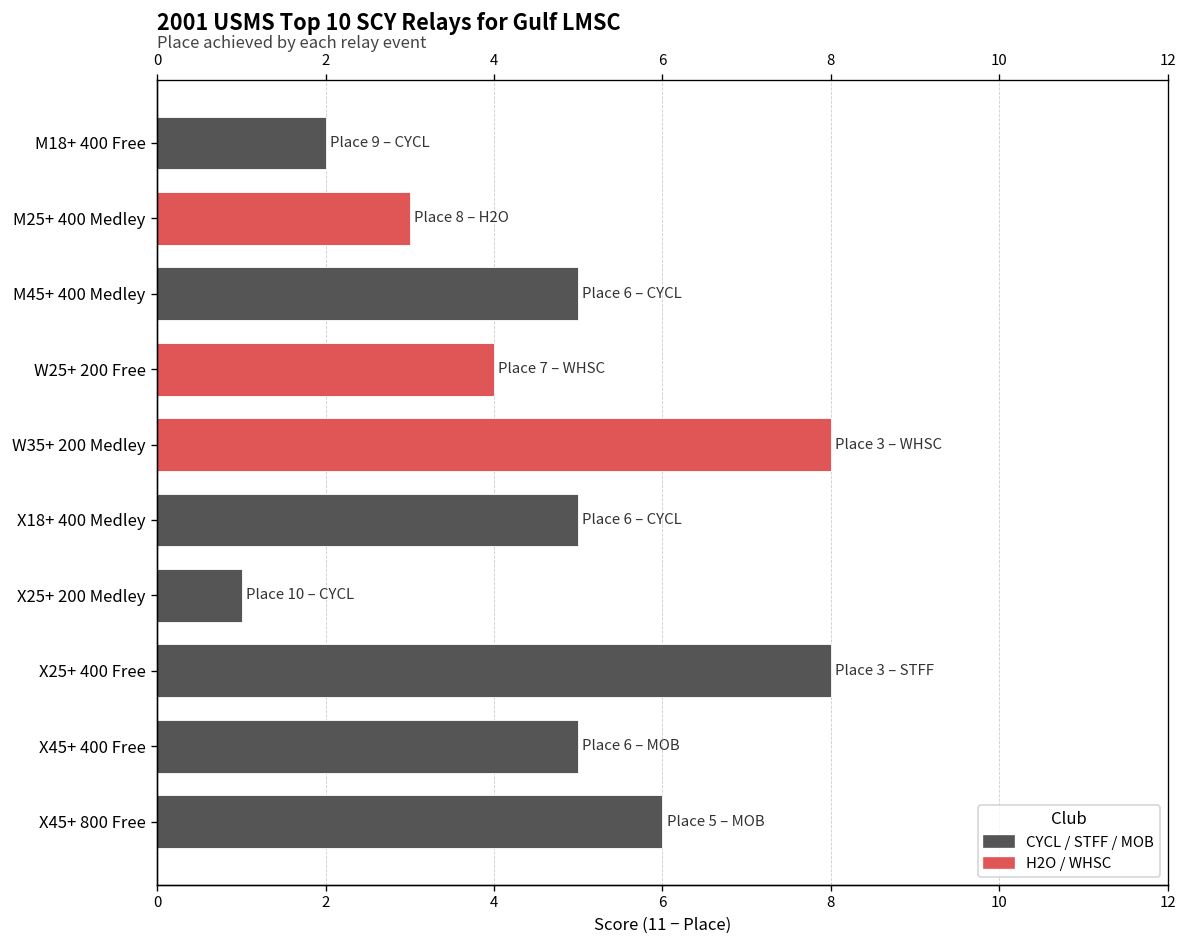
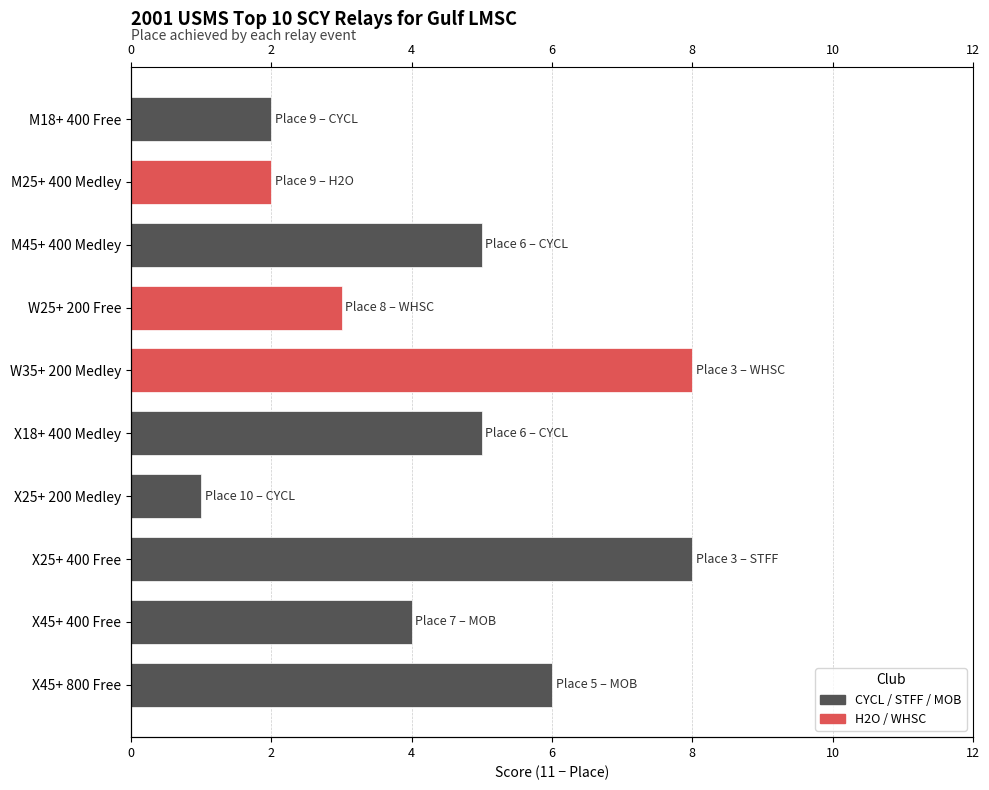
M25+ 400 Medley: 8 -> 9
W25+ 200 Free: 7 -> 8
X45+ 400 Free: 6 -> 7
